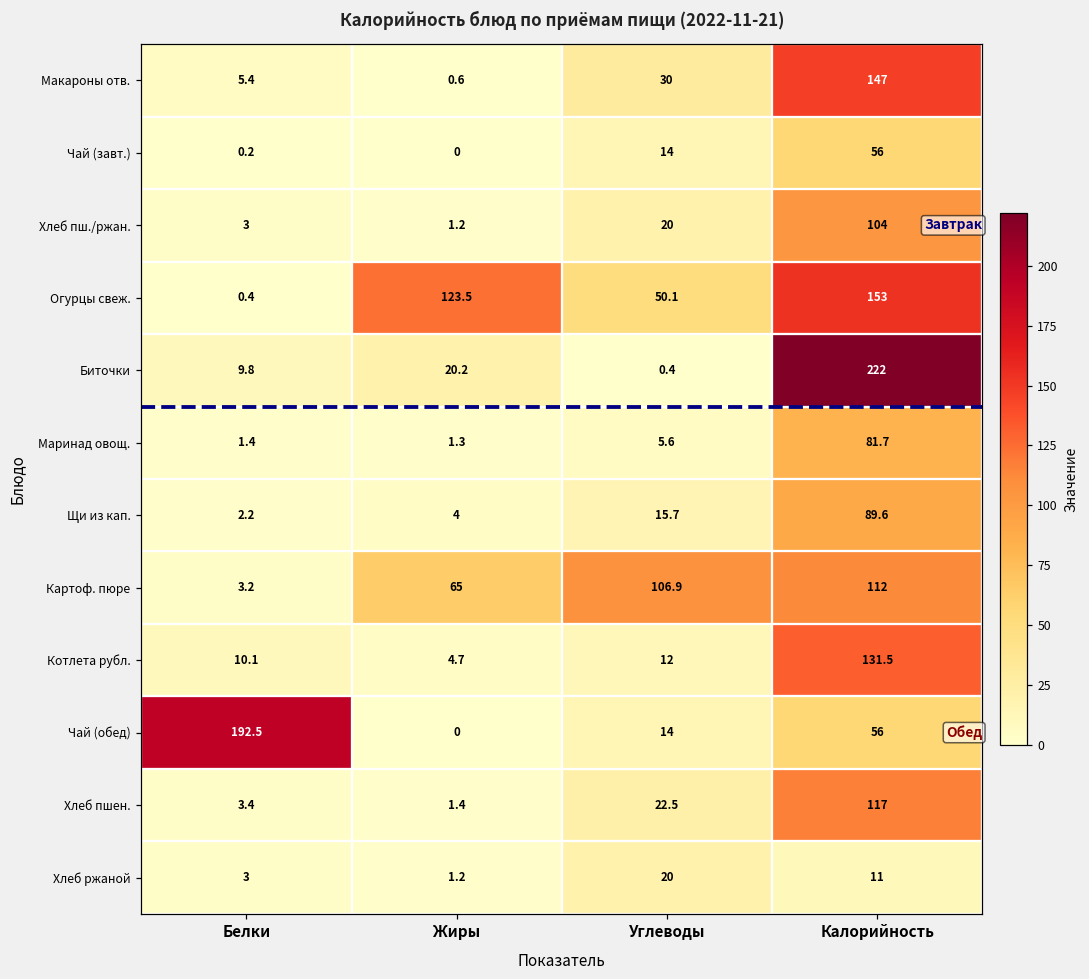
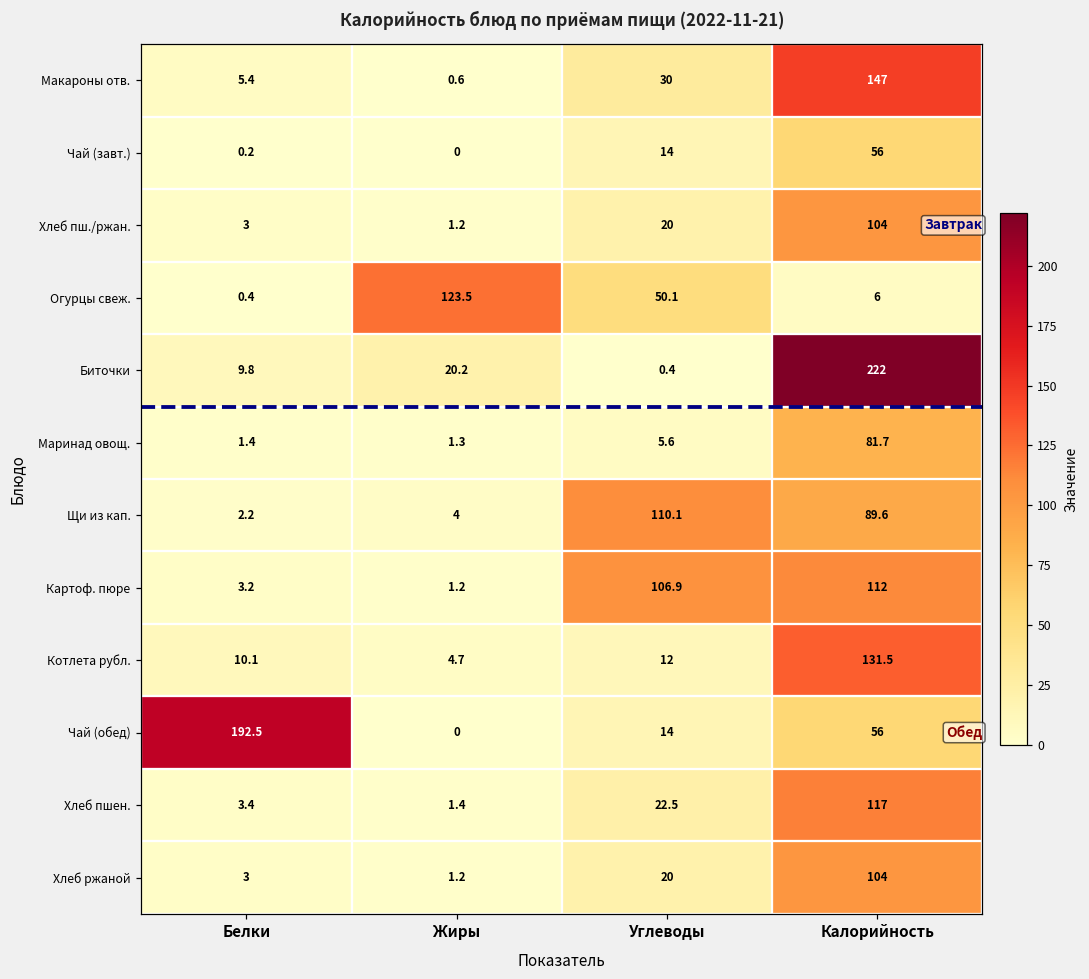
Огурцы свеж., Калорийность: 153 -> 6
Щи из кап., Углеводы: 15.7 -> 110.1
Картоф. пюре, Жиры: 65 -> 1.2
Хлеб ржаной, Калорийность: 11 -> 104
